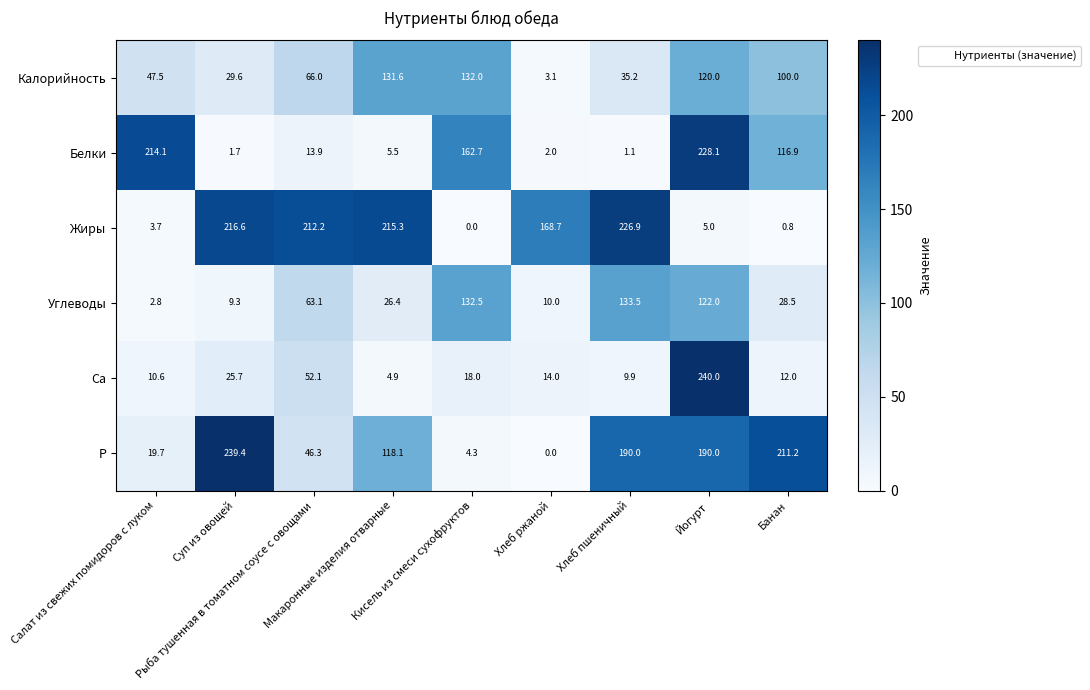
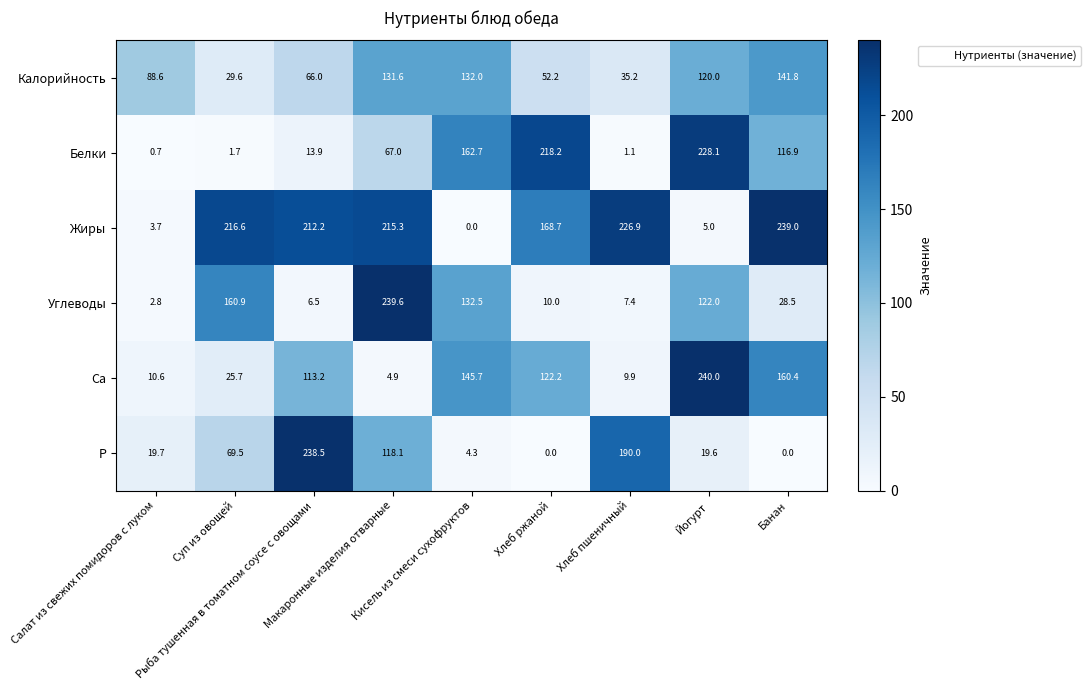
Калорийность, Салат из свежих помидоров с луком: 47.5 -> 88.6
Калорийность, Хлеб ржаной: 3.1 -> 52.2
Калорийность, Банан: 100.0 -> 141.8
Белки, Салат из свежих помидоров с луком: 214.1 -> 0.7
Белки, Макаронные изделия отварные: 5.5 -> 67.0
Белки, Хлеб ржаной: 2.0 -> 218.2
Жиры, Банан: 0.8 -> 239.0
Углеводы, Суп из овощей: 9.3 -> 160.9
Углеводы, Рыба тушенная в томатном соусе с овощами: 63.1 -> 6.5
Углеводы, Макаронные изделия отварные: 26.4 -> 239.6
Углеводы, Хлеб пшеничный: 133.5 -> 7.4
Са, Рыба тушенная в томатном соусе с овощами: 52.1 -> 113.2
Са, Кисель из смеси сухофруктов: 18.0 -> 145.7
Са, Хлеб ржаной: 14.0 -> 122.2
Са, Банан: 12.0 -> 160.4
Р, Суп из овощей: 239.4 -> 69.5
Р, Рыба тушенная в томатном соусе с овощами: 46.3 -> 238.5
Р, Йогурт: 190.0 -> 19.6
Р, Банан: 211.2 -> 0.0
